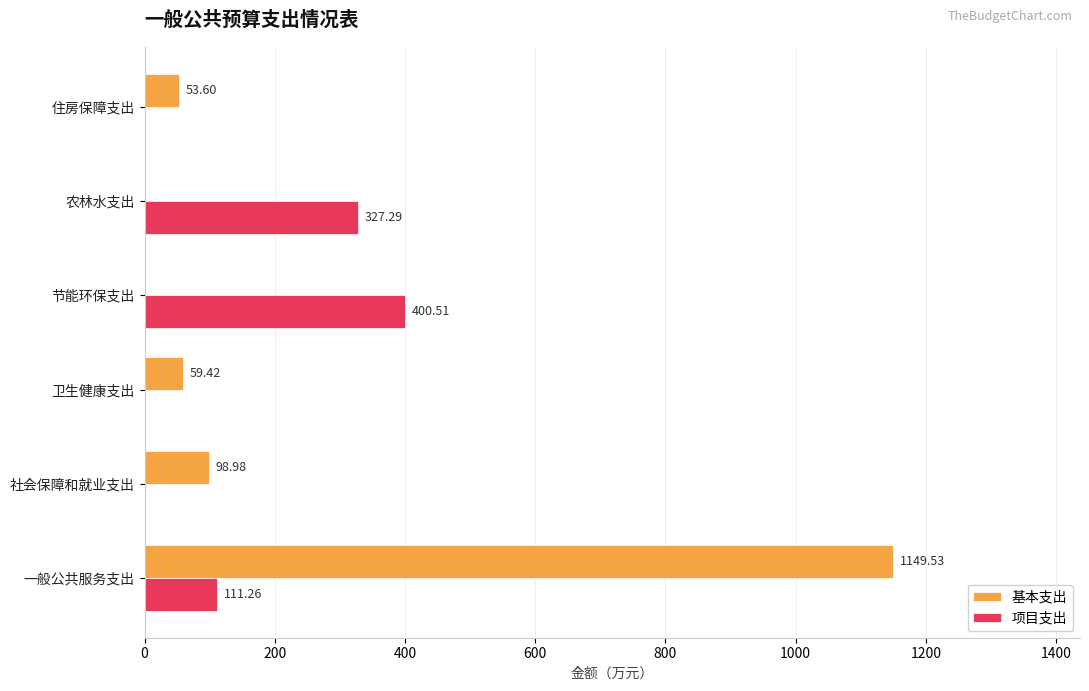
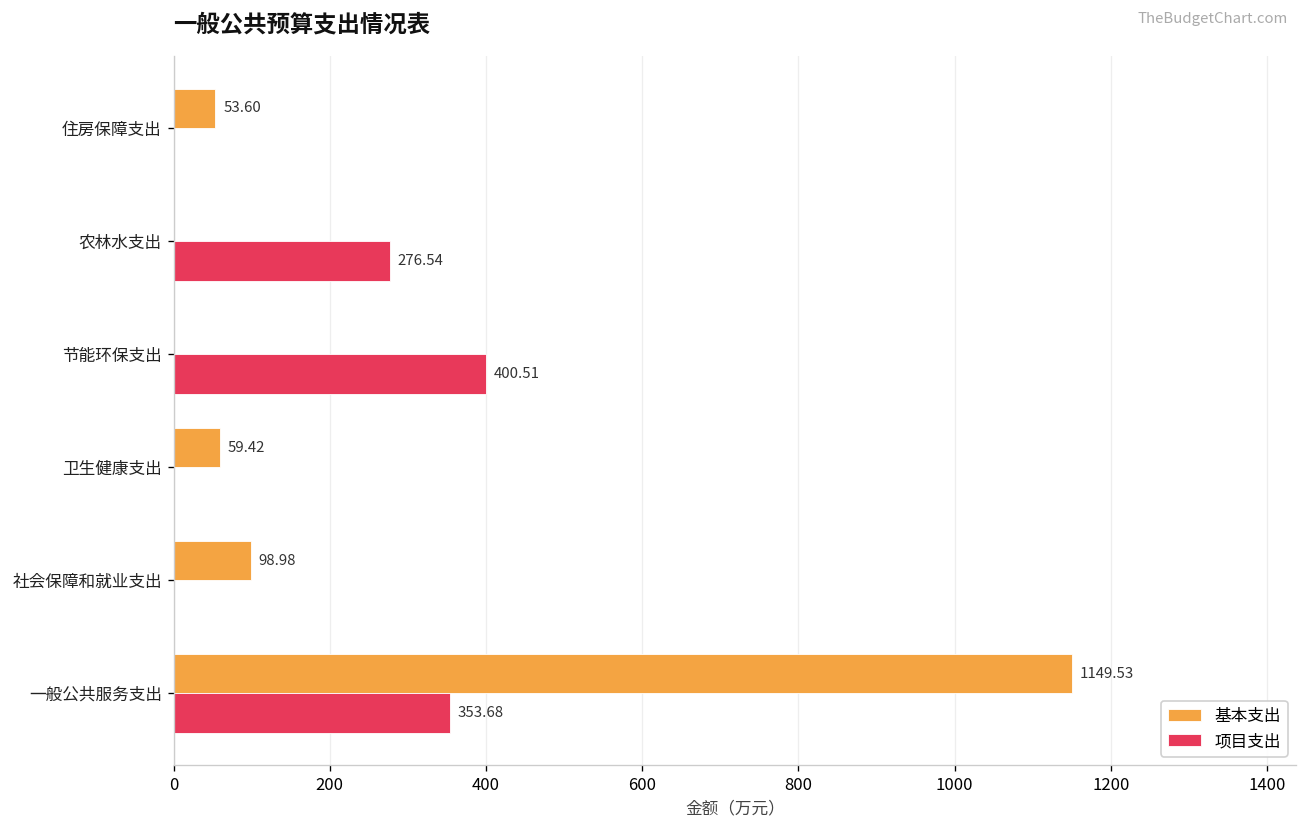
项目支出, 农林水支出: 327.29 -> 276.54
项目支出, 一般公共服务支出: 111.26 -> 353.68
